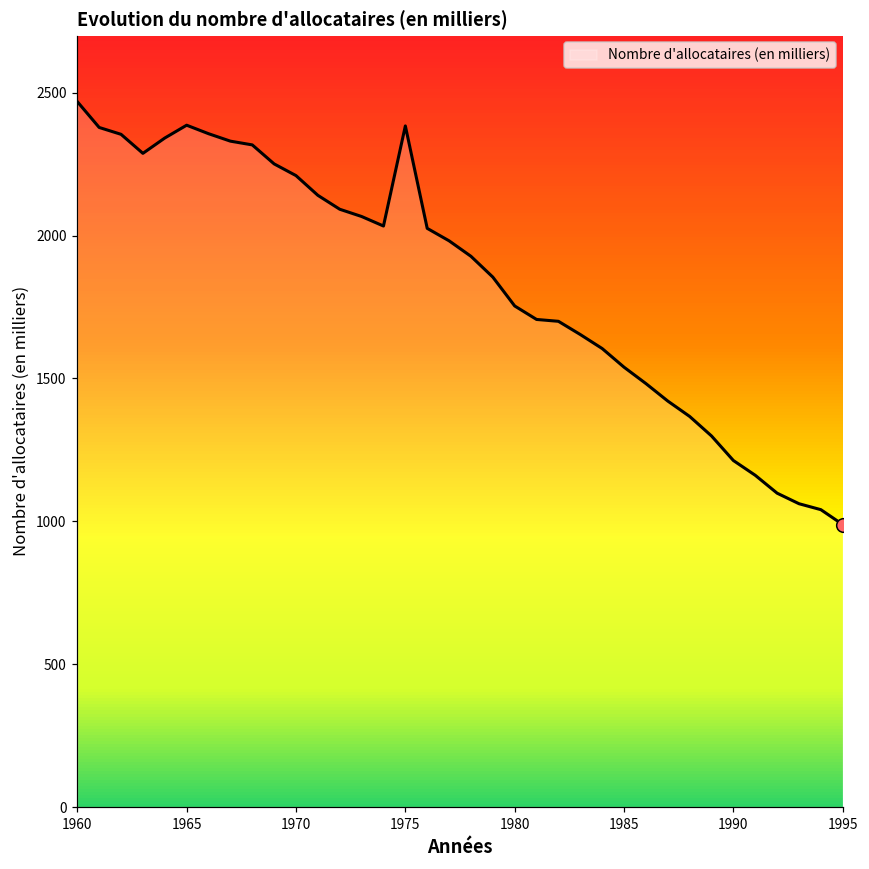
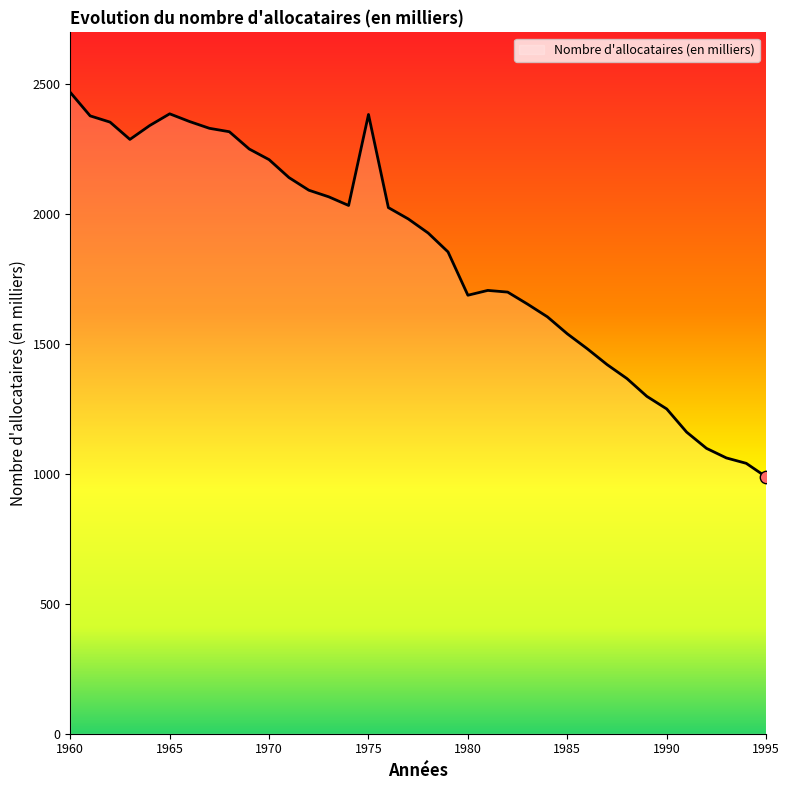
Nombre d'allocataires (en milliers), 1980: 1750 -> 1690
Nombre d'allocataires (en milliers), 1990: 1210 -> 1250
